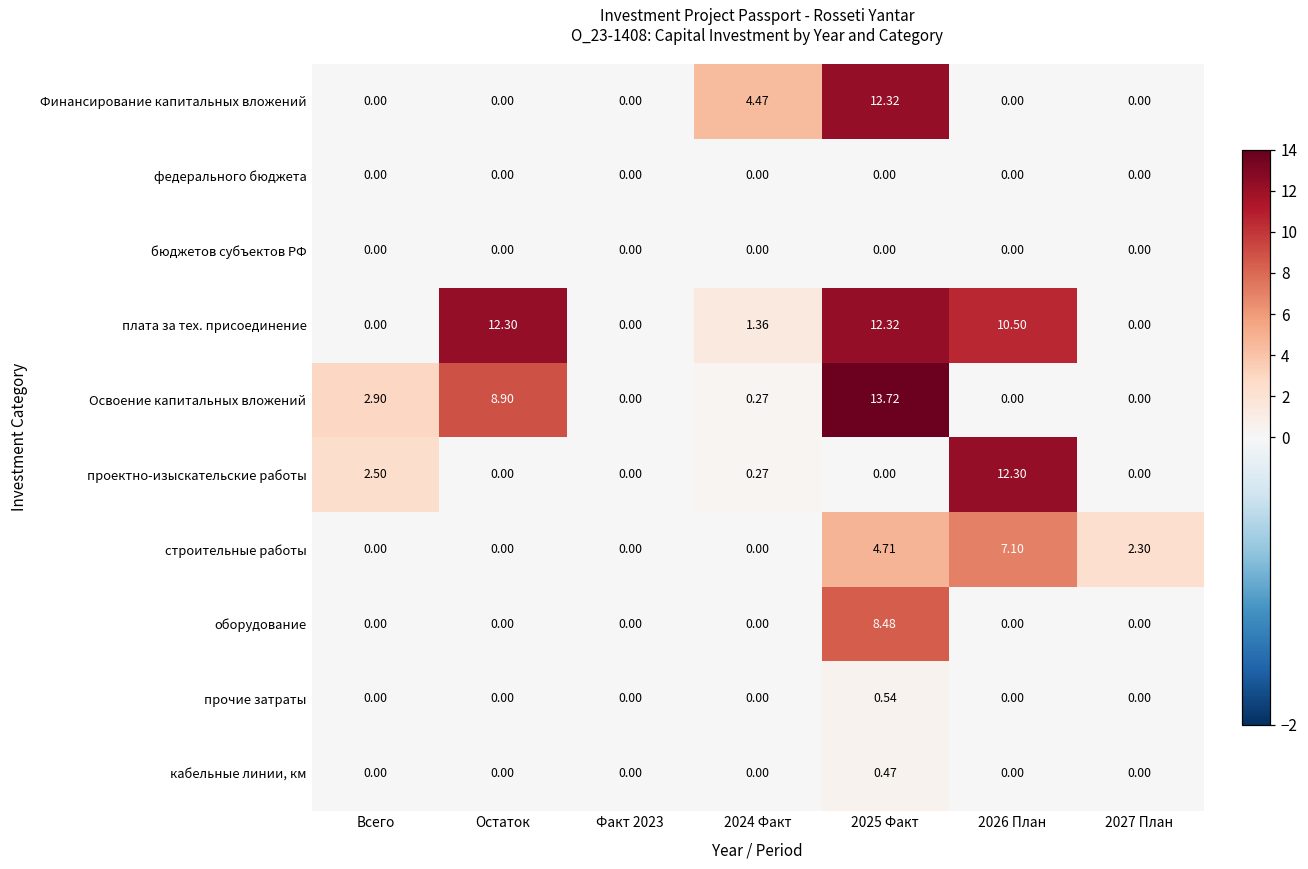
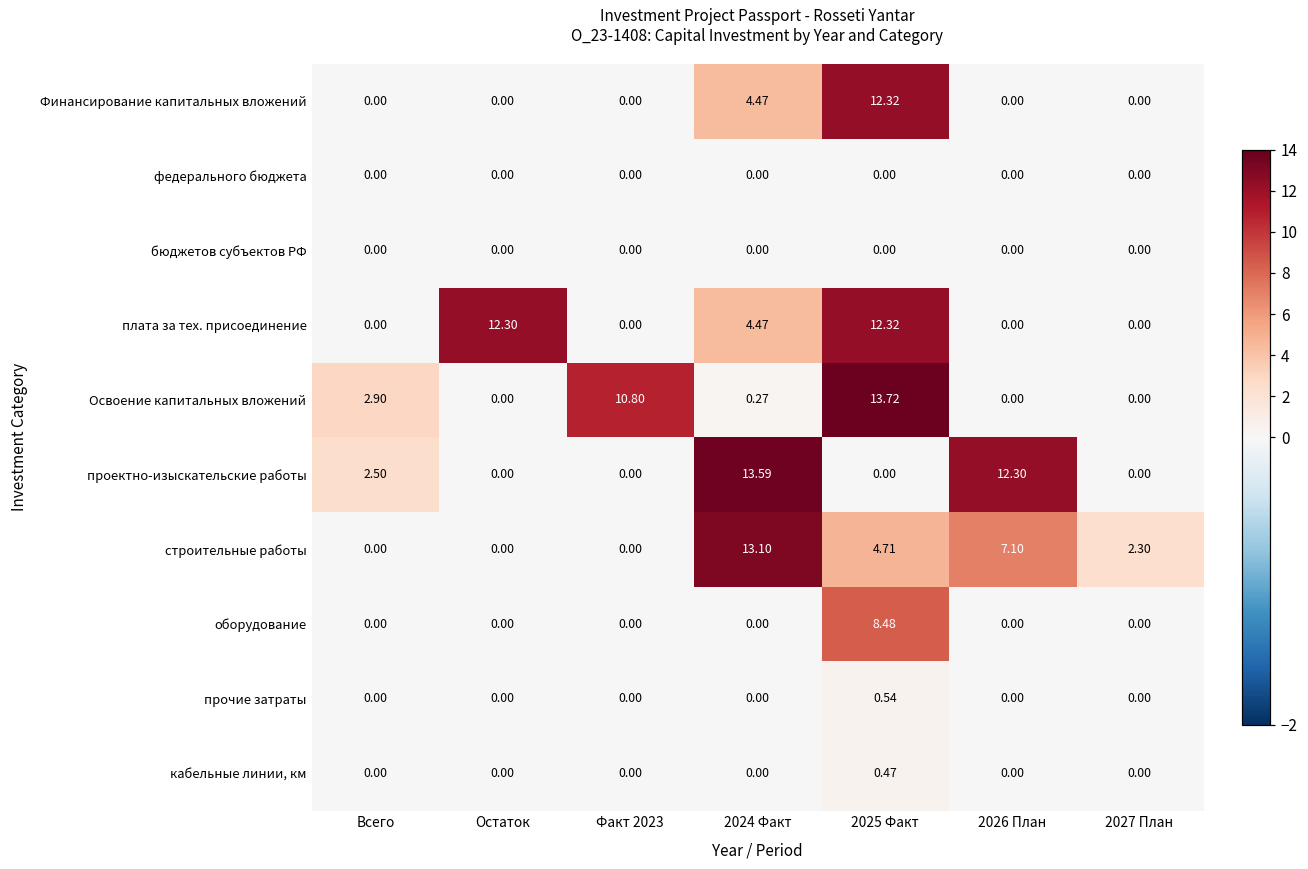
плата за тех. присоединение, 2024 Факт: 1.36 -> 4.47
плата за тех. присоединение, 2026 План: 10.50 -> 0.00
Освоение капитальных вложений, Остаток: 8.90 -> 0.00
Освоение капитальных вложений, Факт 2023: 0.00 -> 10.80
проектно-изыскательские работы, 2024 Факт: 0.27 -> 13.59
строительные работы, 2024 Факт: 0.00 -> 13.10
